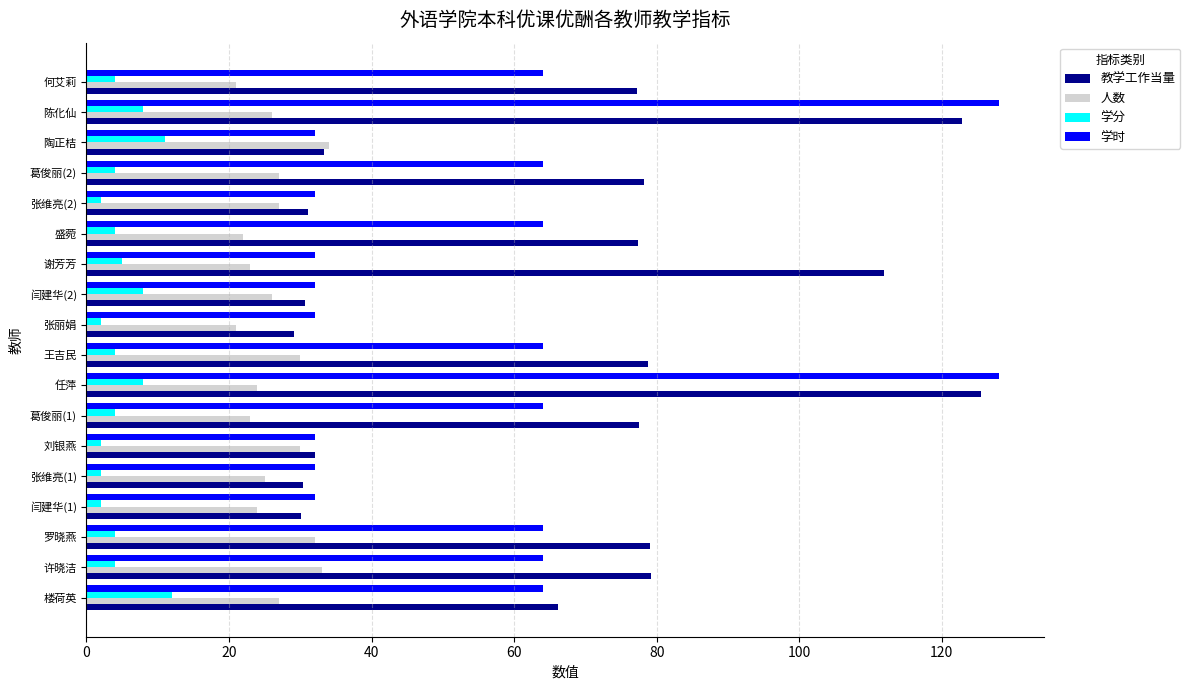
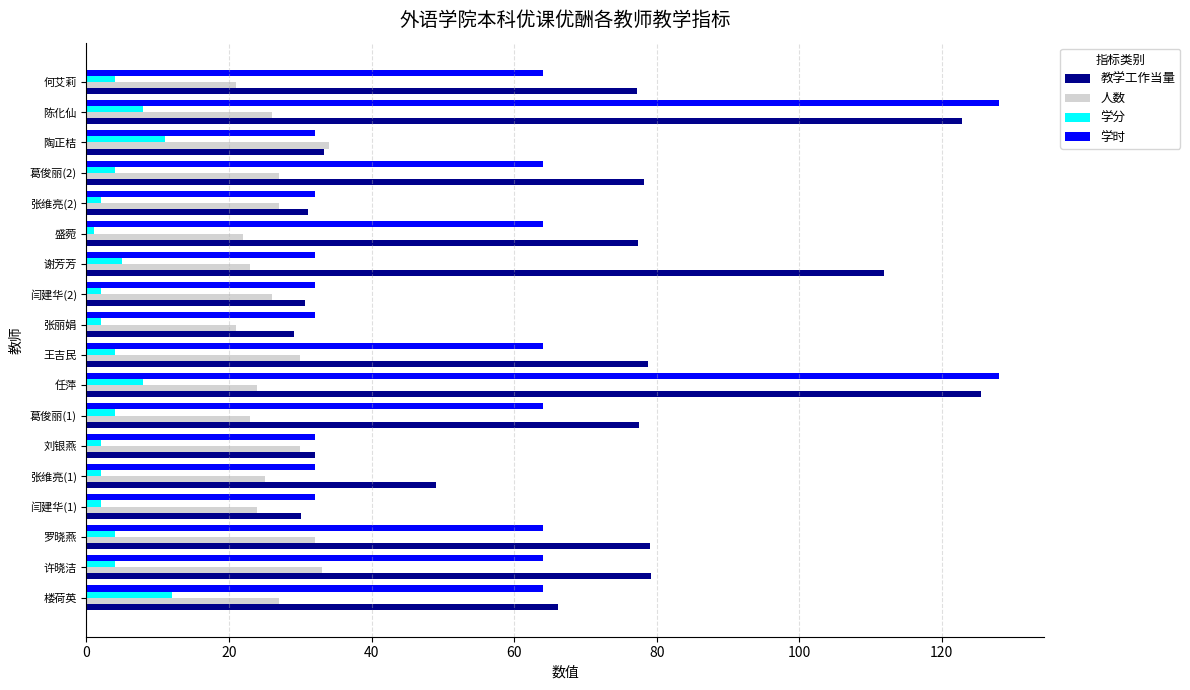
学分, 盛菀: 4 -> 1
学分, 闫建华(2): 8 -> 2
教学工作当量, 张维亮(1): 30 -> 49
